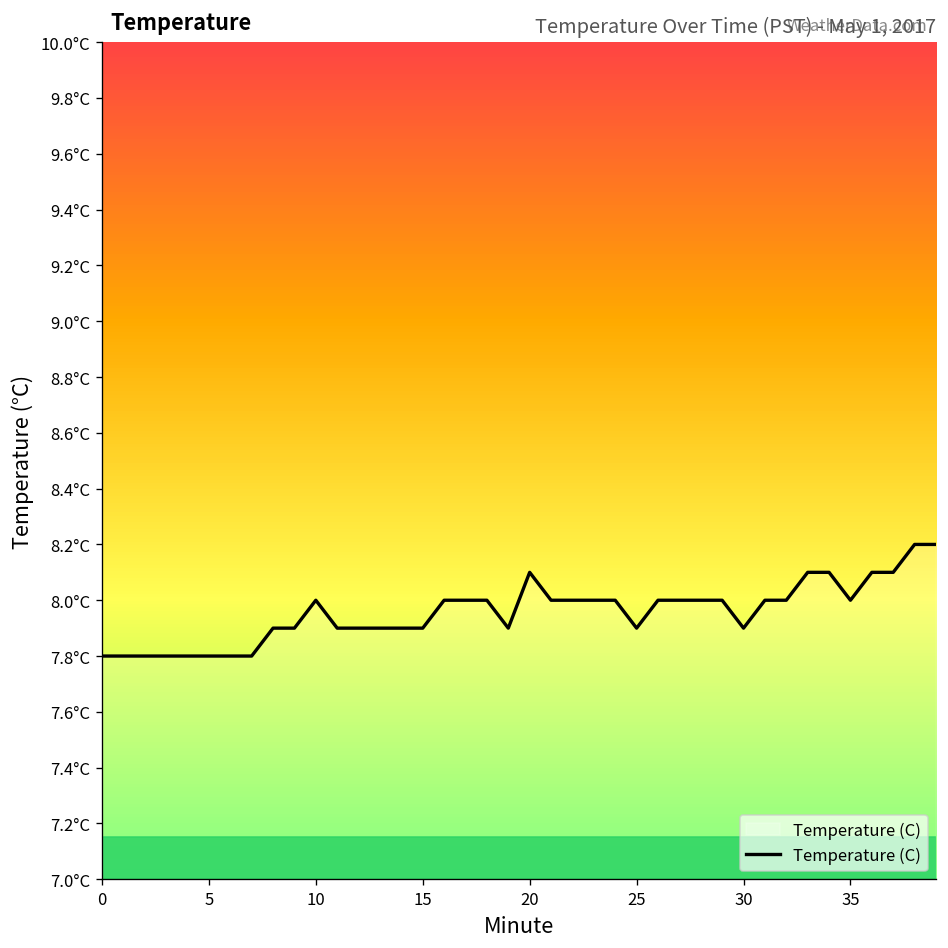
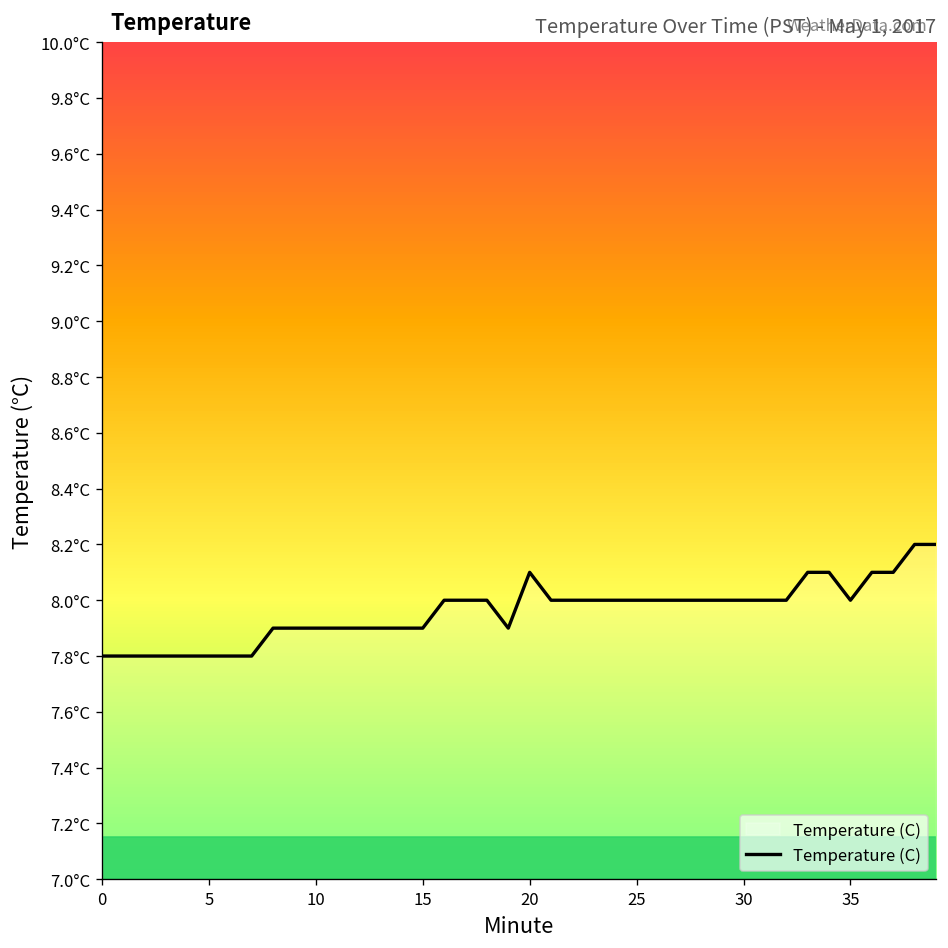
10: 8.0°C -> 7.9°C
25: 7.9°C -> 8.0°C
30: 7.9°C -> 8.0°C
